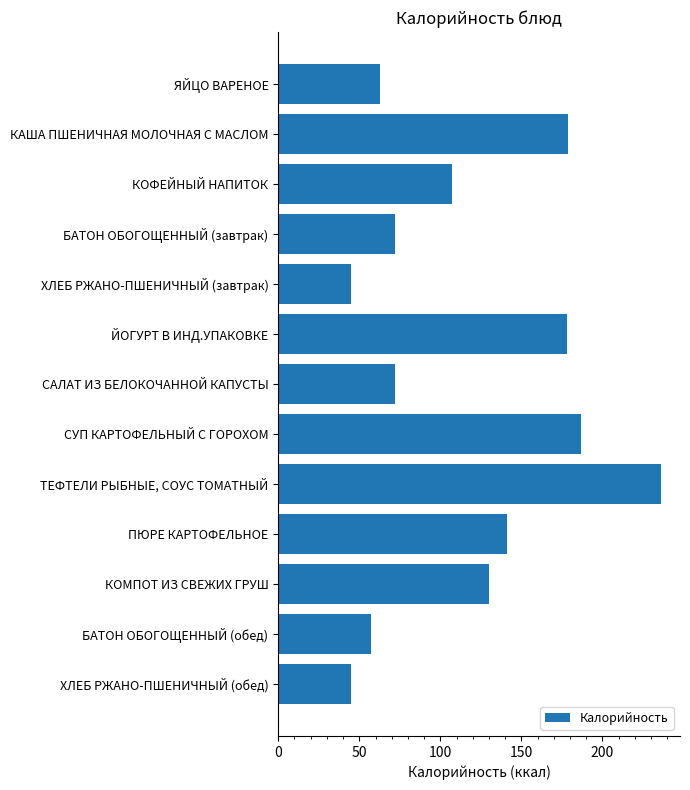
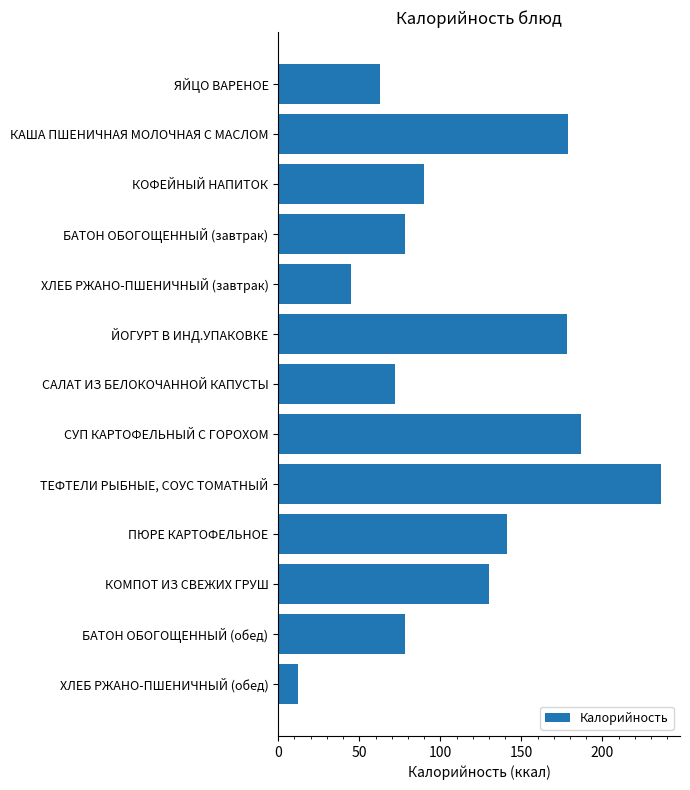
КОФЕЙНЫЙ НАПИТОК: 107 -> 90
БАТОН ОБОГОЩЕННЫЙ (завтрак): 72 -> 78
БАТОН ОБОГОЩЕННЫЙ (обед): 57 -> 78
ХЛЕБ РЖАНО-ПШЕНИЧНЫЙ (обед): 45 -> 12
